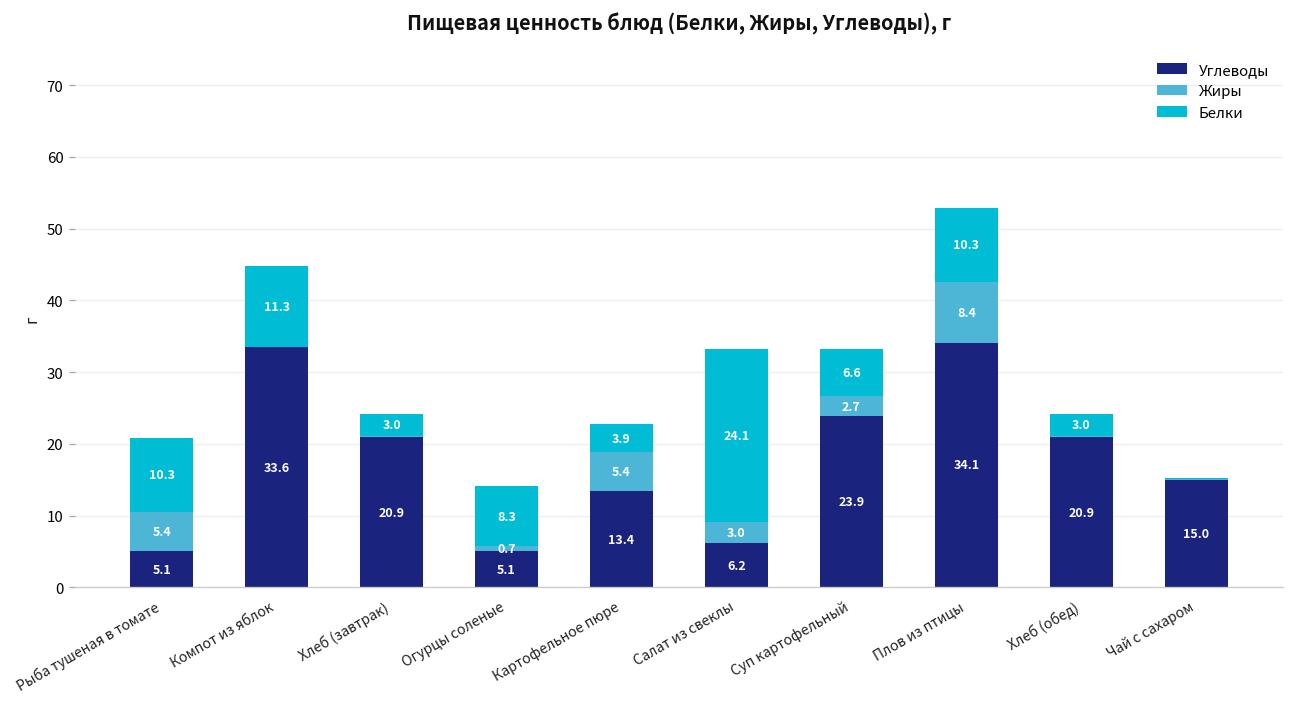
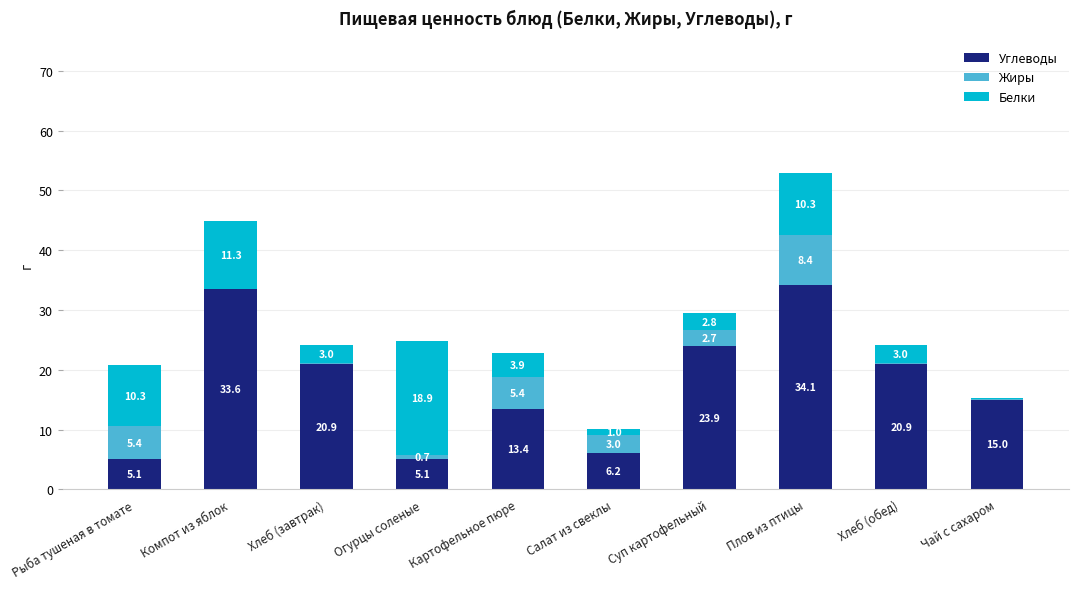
Белки, Огурцы соленые: 8.3 -> 18.9
Белки, Салат из свеклы: 24.1 -> 1.0
Белки, Суп картофельный: 6.6 -> 2.8
